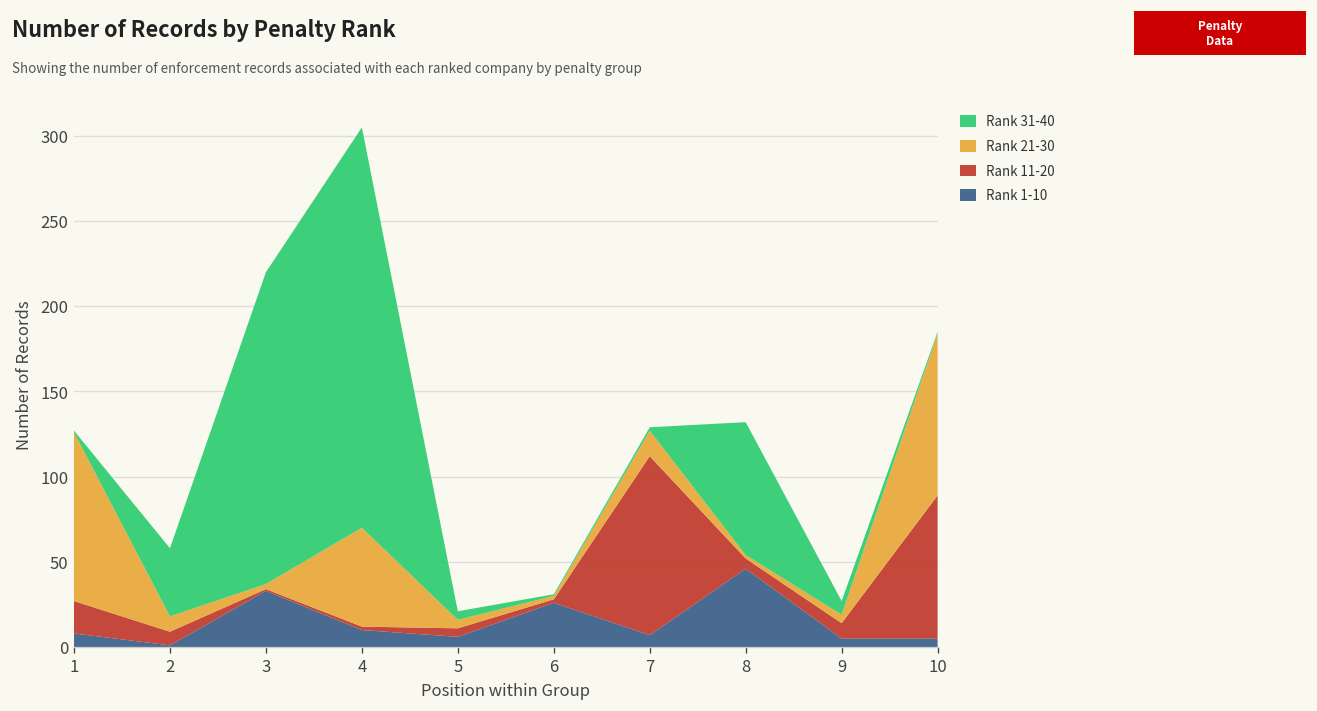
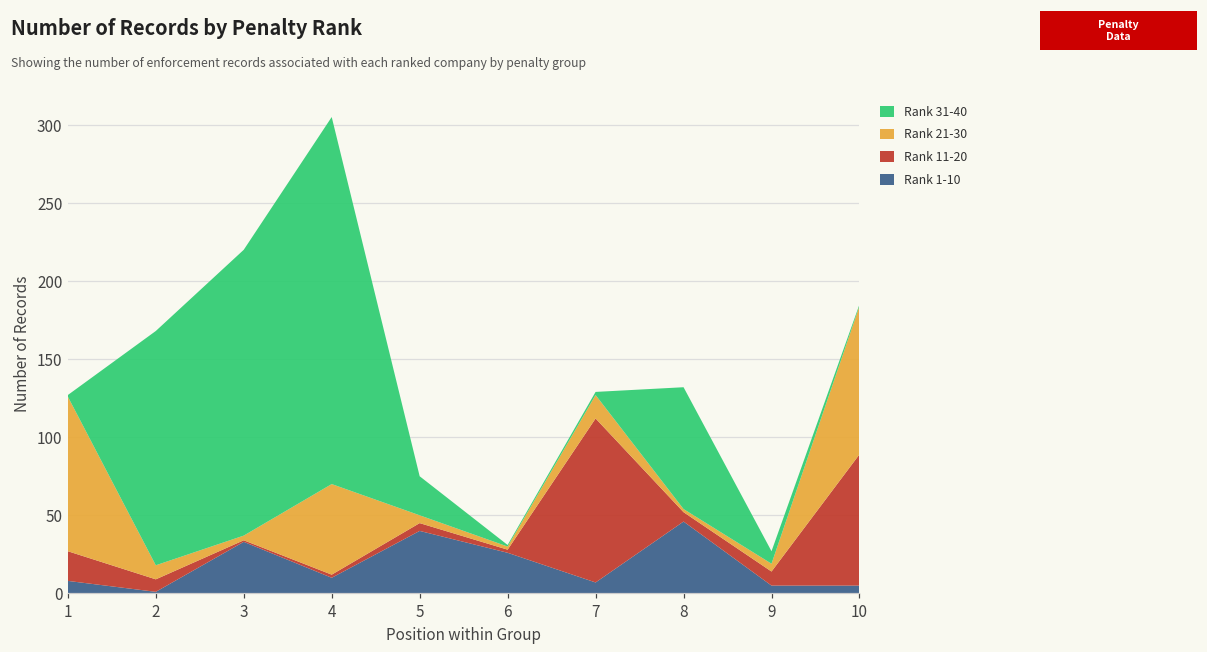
Rank 31-40, 2: 40 -> 150
Rank 1-10, 5: 6 -> 40
Rank 31-40, 5: 5 -> 25
